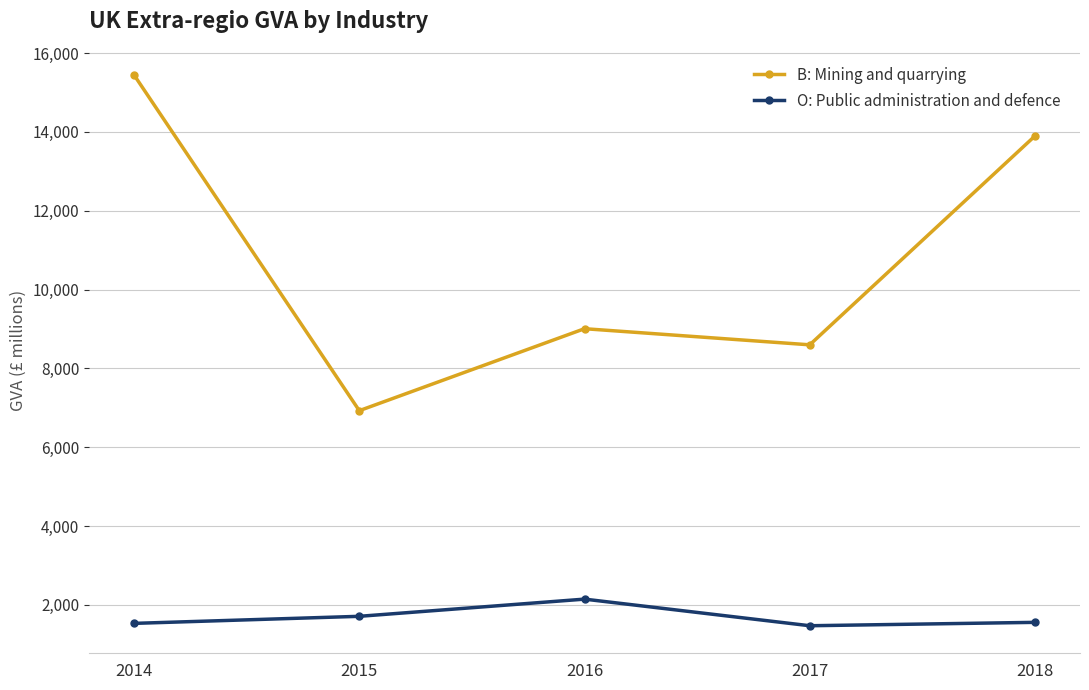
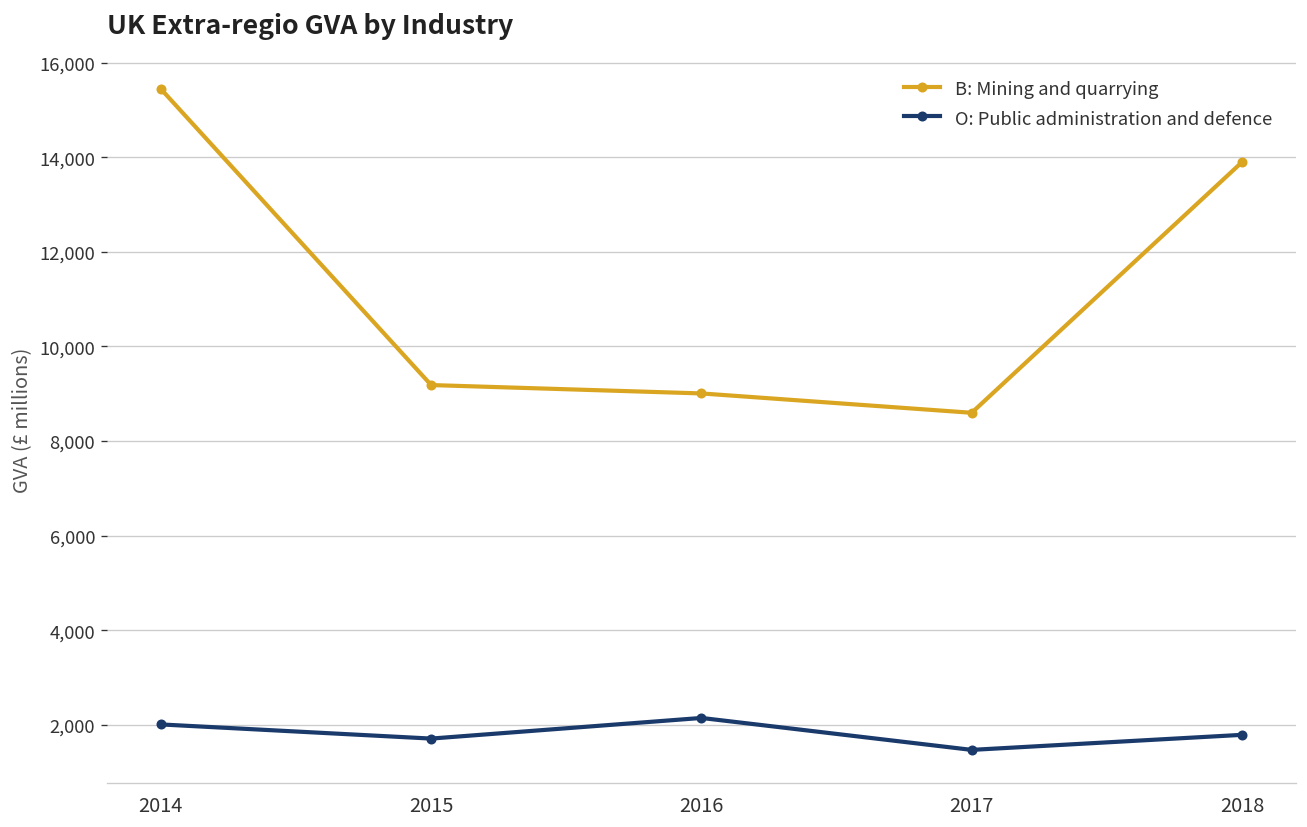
O: Public administration and defence, 2014: 1,500 -> 2,000
B: Mining and quarrying, 2015: 6,900 -> 9,200
O: Public administration and defence, 2018: 1,600 -> 1,800
